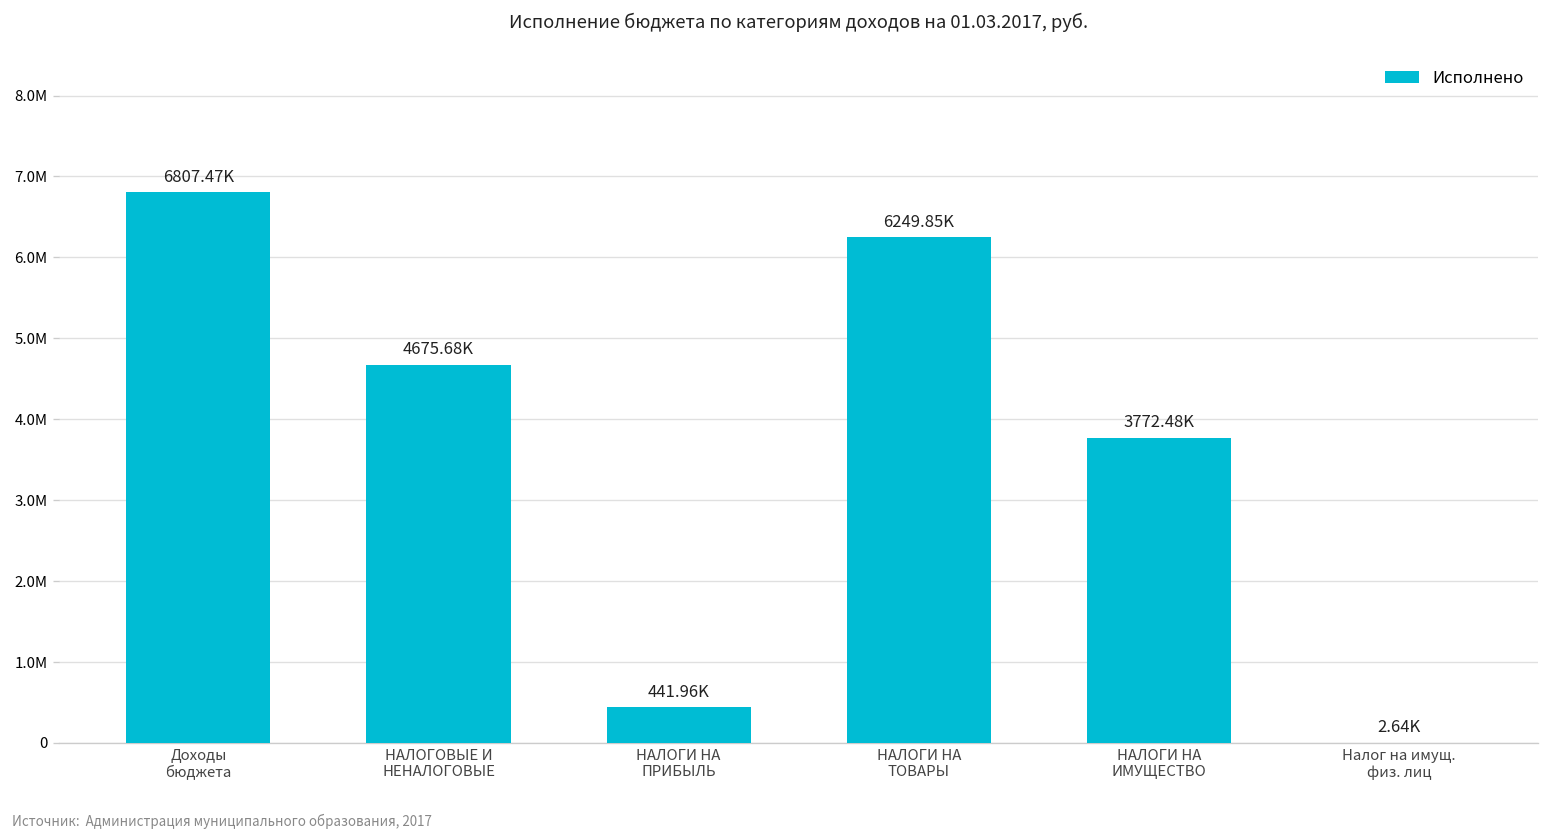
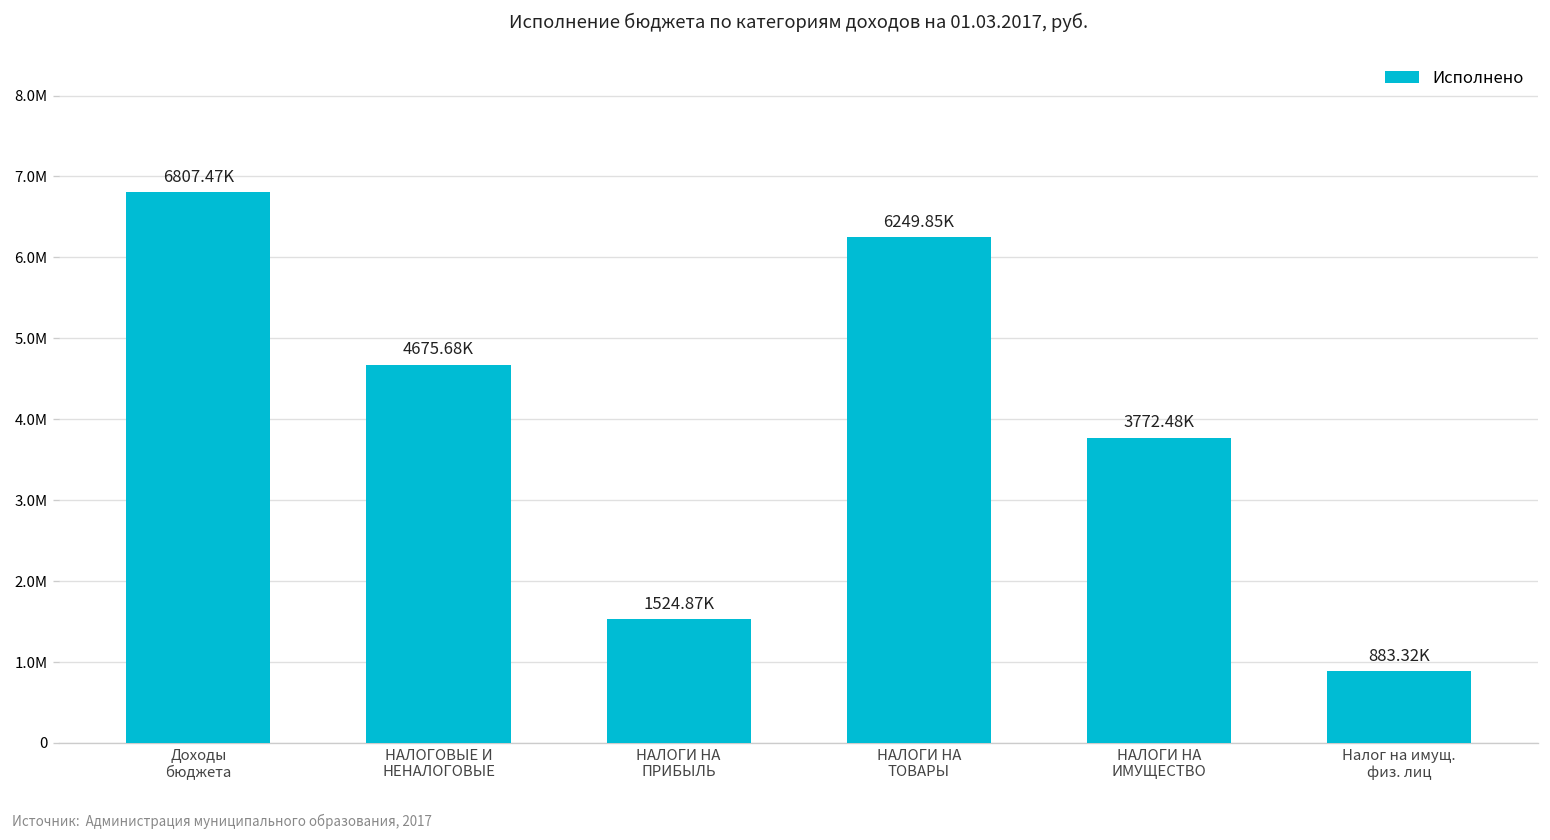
НАЛОГИ НА ПРИБЫЛЬ: 441.96K -> 1524.87K
Налог на имущ. физ. лиц: 2.64K -> 883.32K
